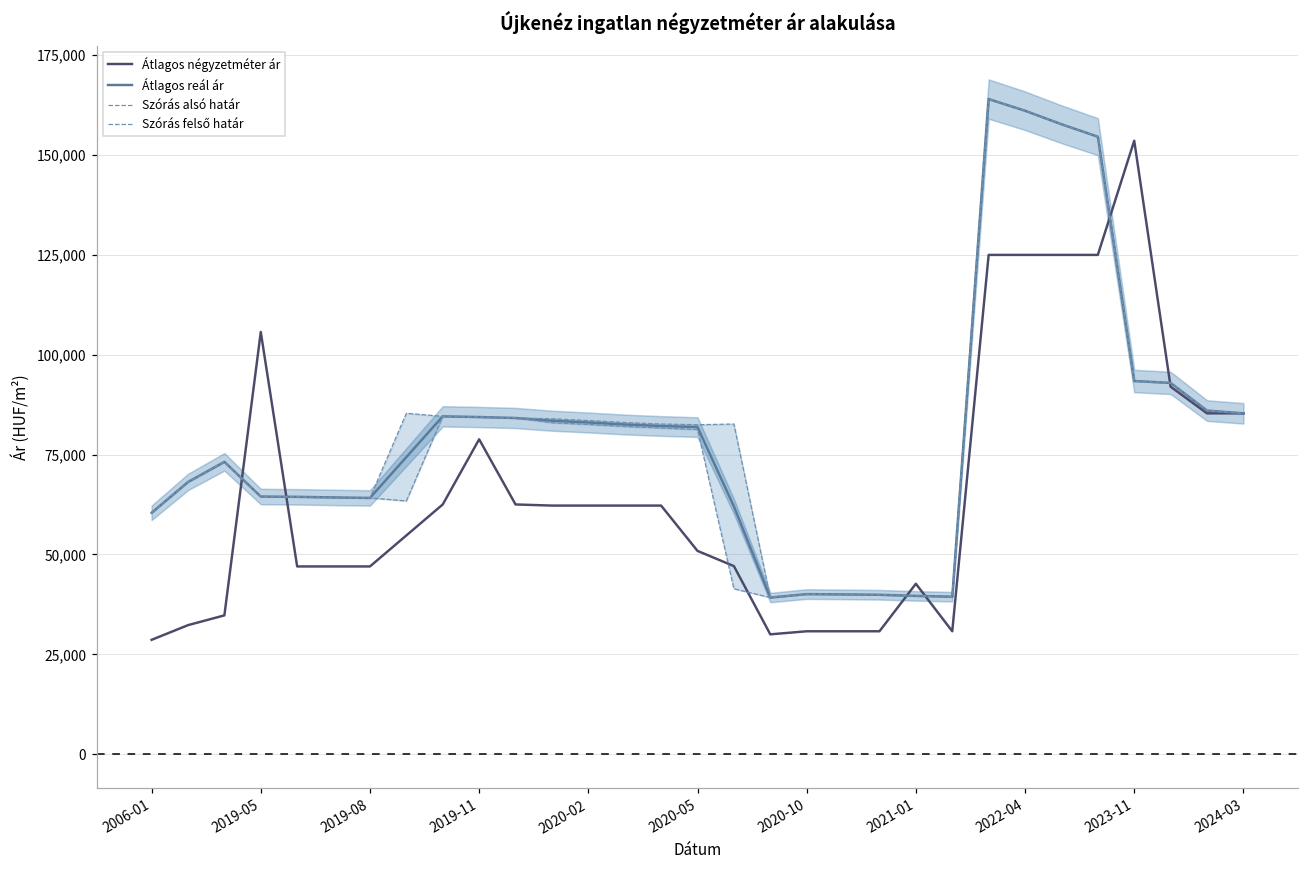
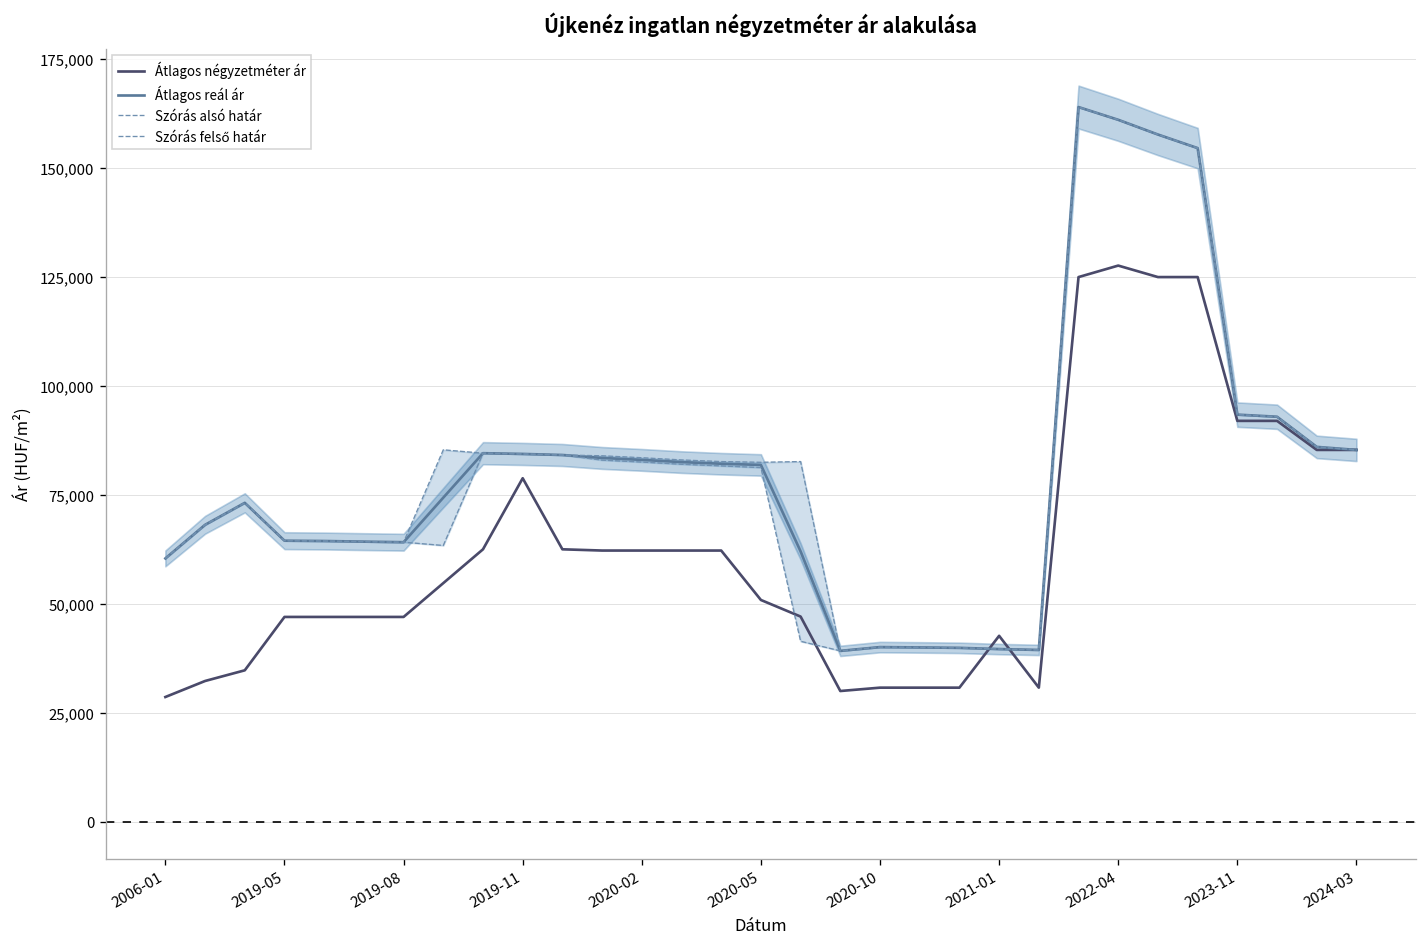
Átlagos négyzetméter ár, 2019-05: 106,000 -> 47,000
Átlagos négyzetméter ár, 2022-04: 125,000 -> 128,000
Átlagos négyzetméter ár, 2023-11: 154,000 -> 92,000
